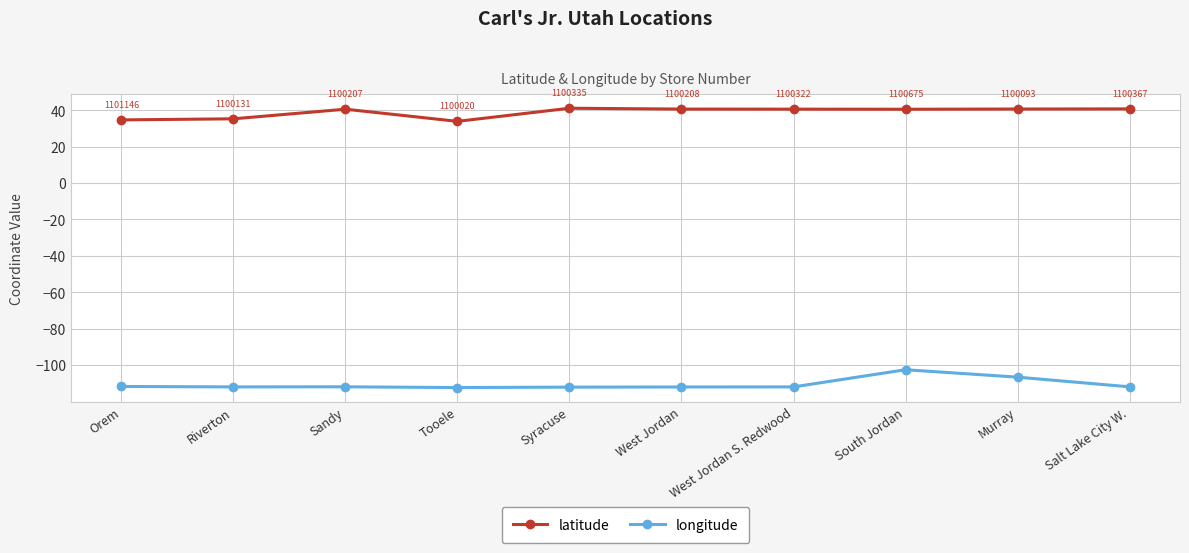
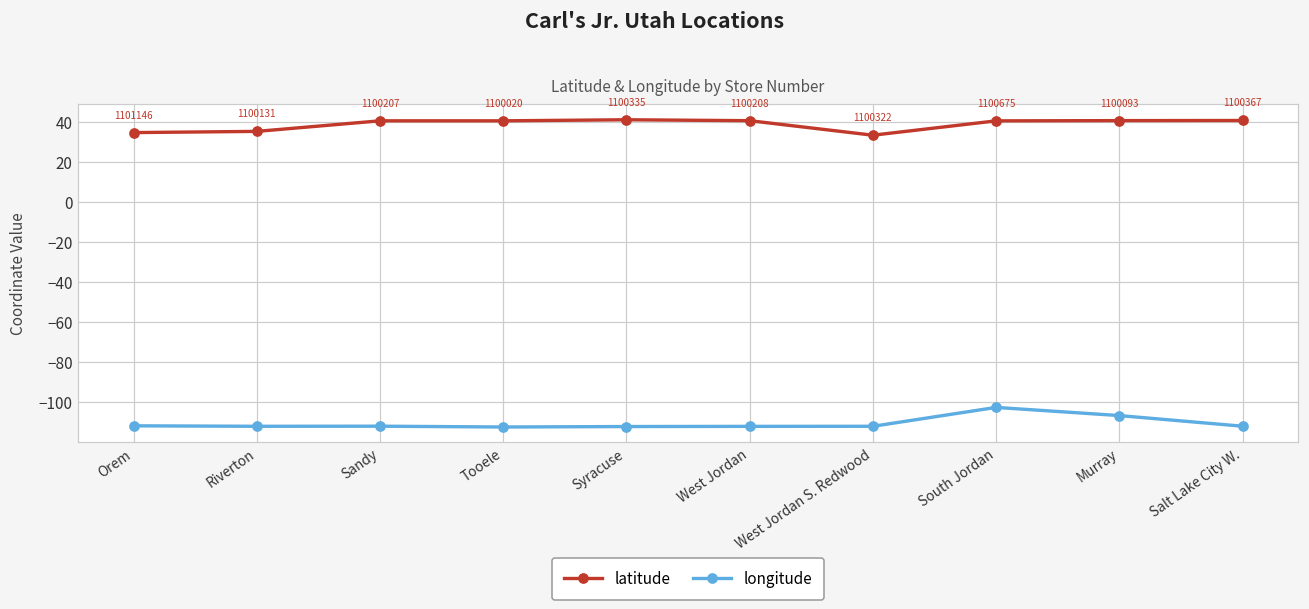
latitude, Tooele: 34 -> 41
latitude, West Jordan S. Redwood: 41 -> 33
